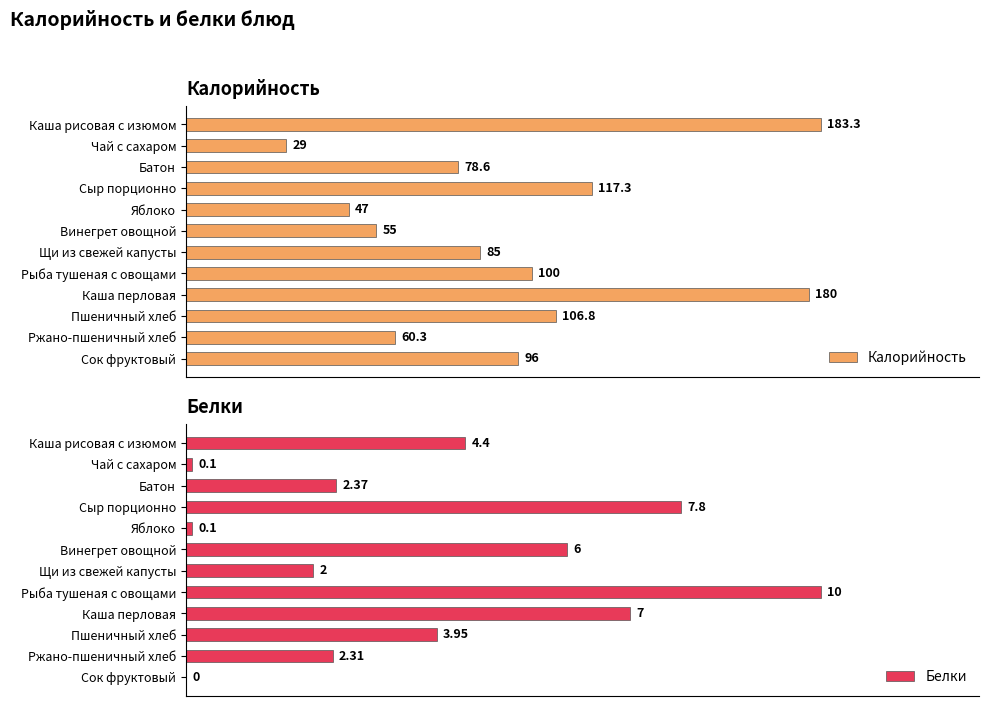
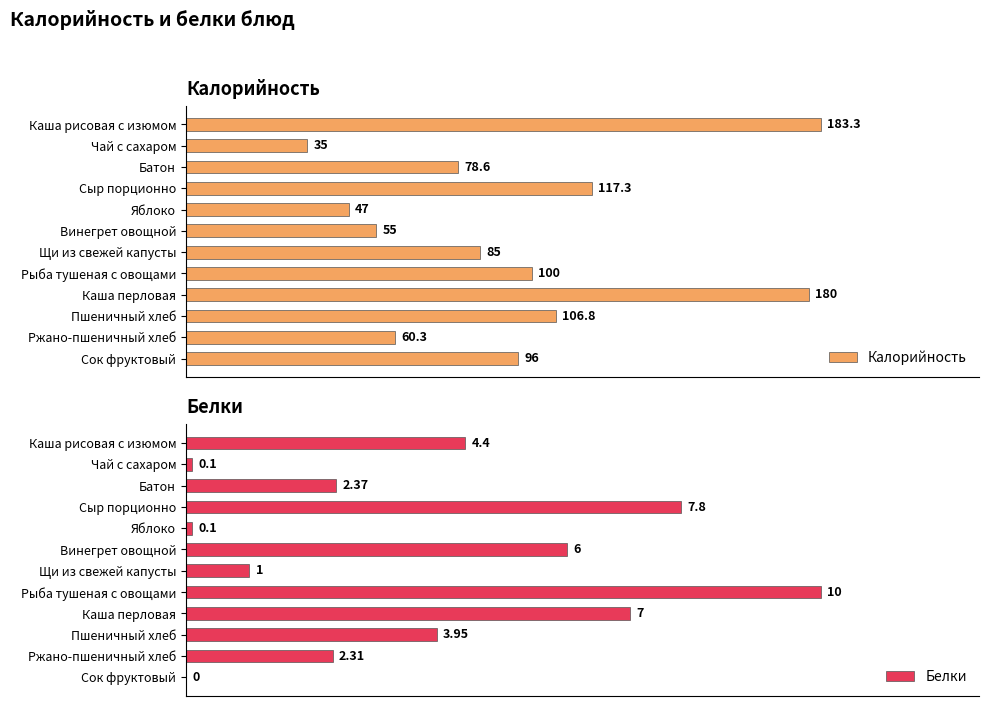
Калорийность, Чай с сахаром: 29 -> 35
Белки, Щи из свежей капусты: 2 -> 1
